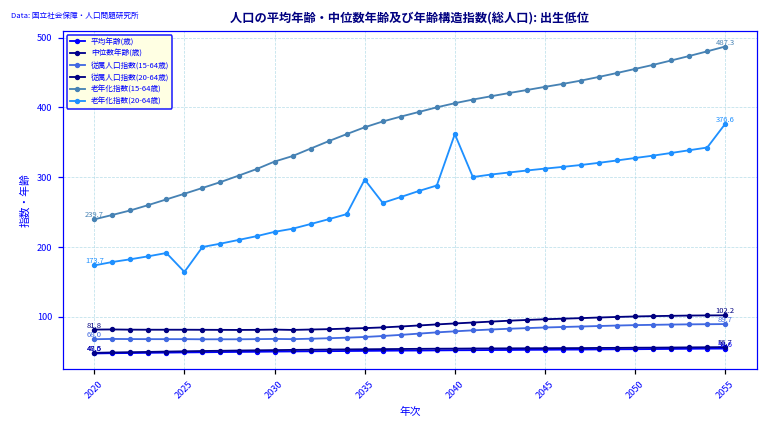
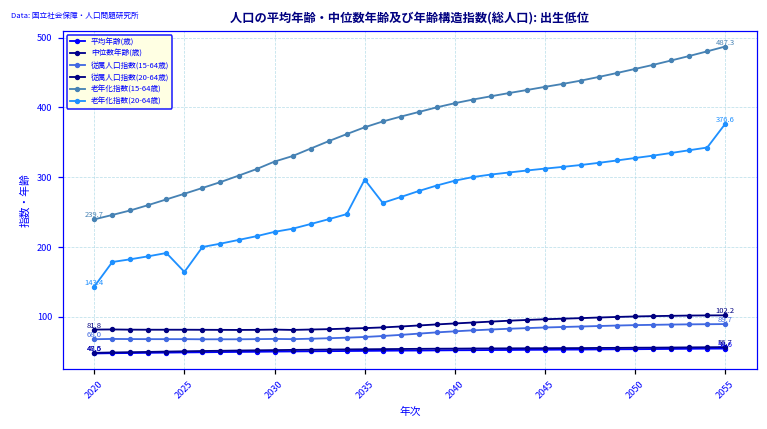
老年化指数(20-64歳), 2020: 173.7 -> 143.4
老年化指数(20-64歳), 2040: 360 -> 300
